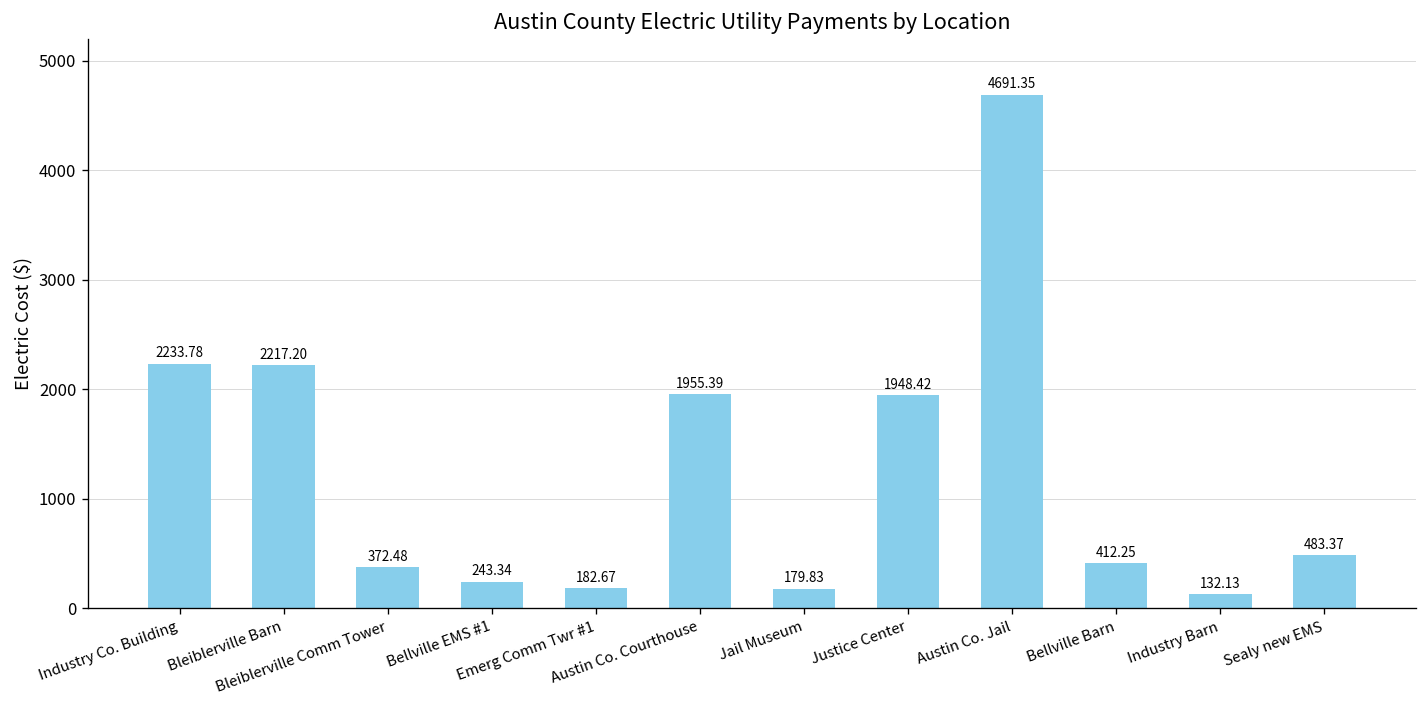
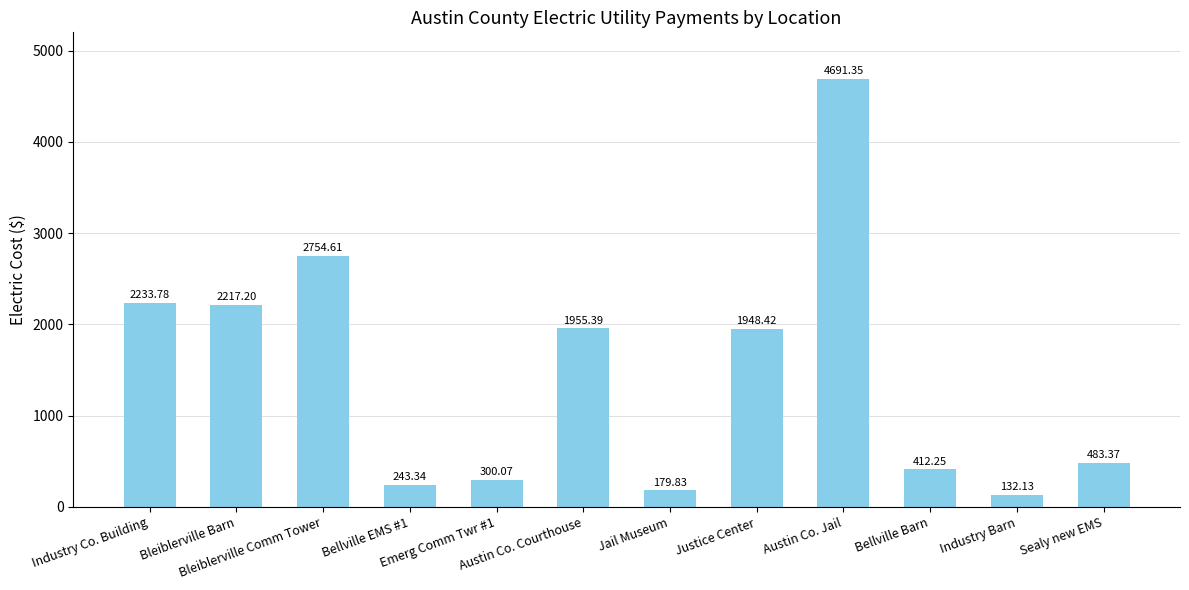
Bleiblerville Comm Tower: 372.48 -> 2754.61
Emerg Comm Twr #1: 182.67 -> 300.07
